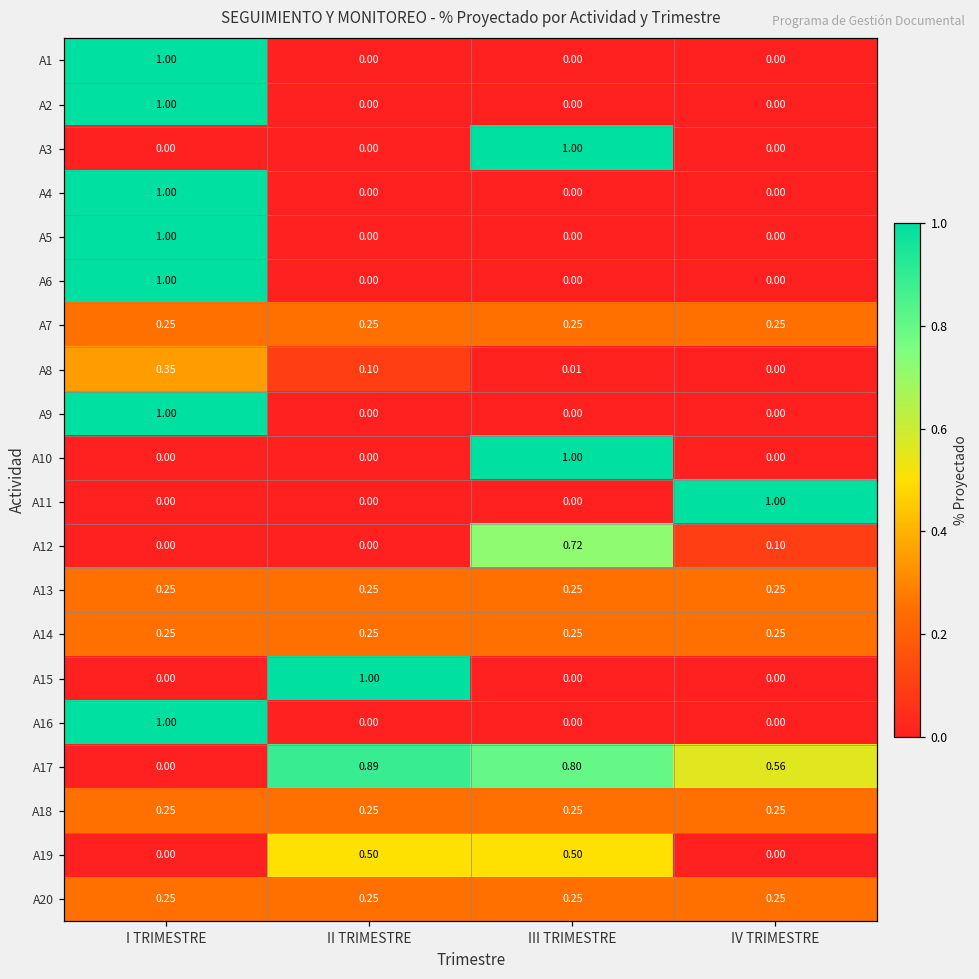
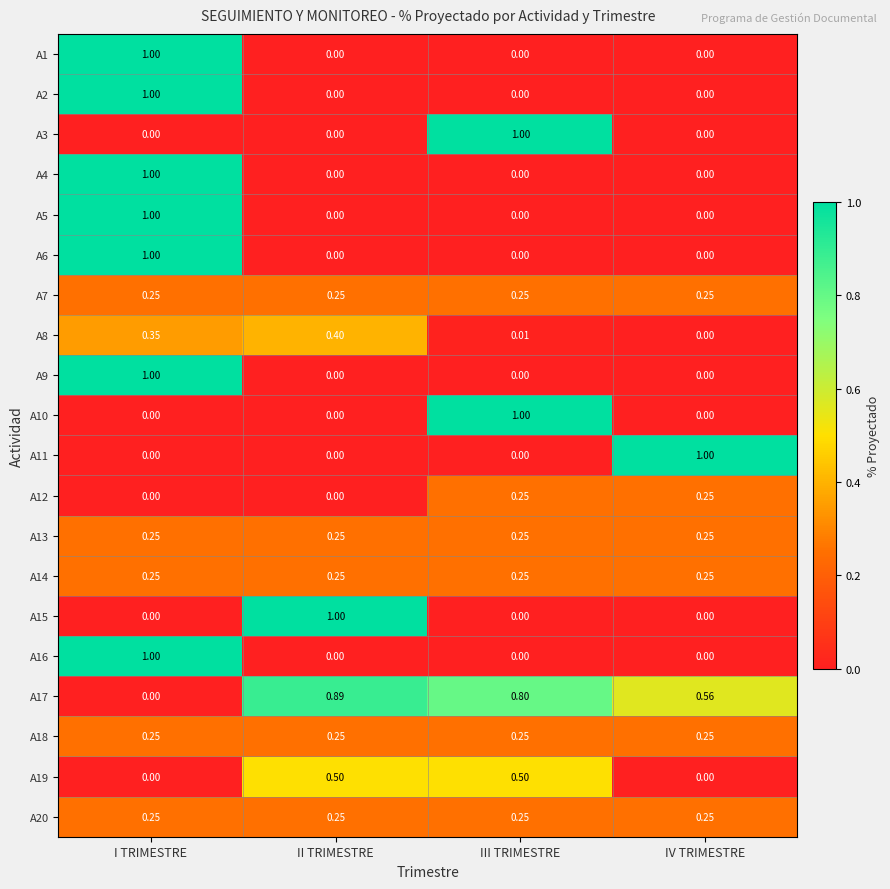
A8, II TRIMESTRE: 0.10 -> 0.40
A12, III TRIMESTRE: 0.72 -> 0.25
A12, IV TRIMESTRE: 0.10 -> 0.25
